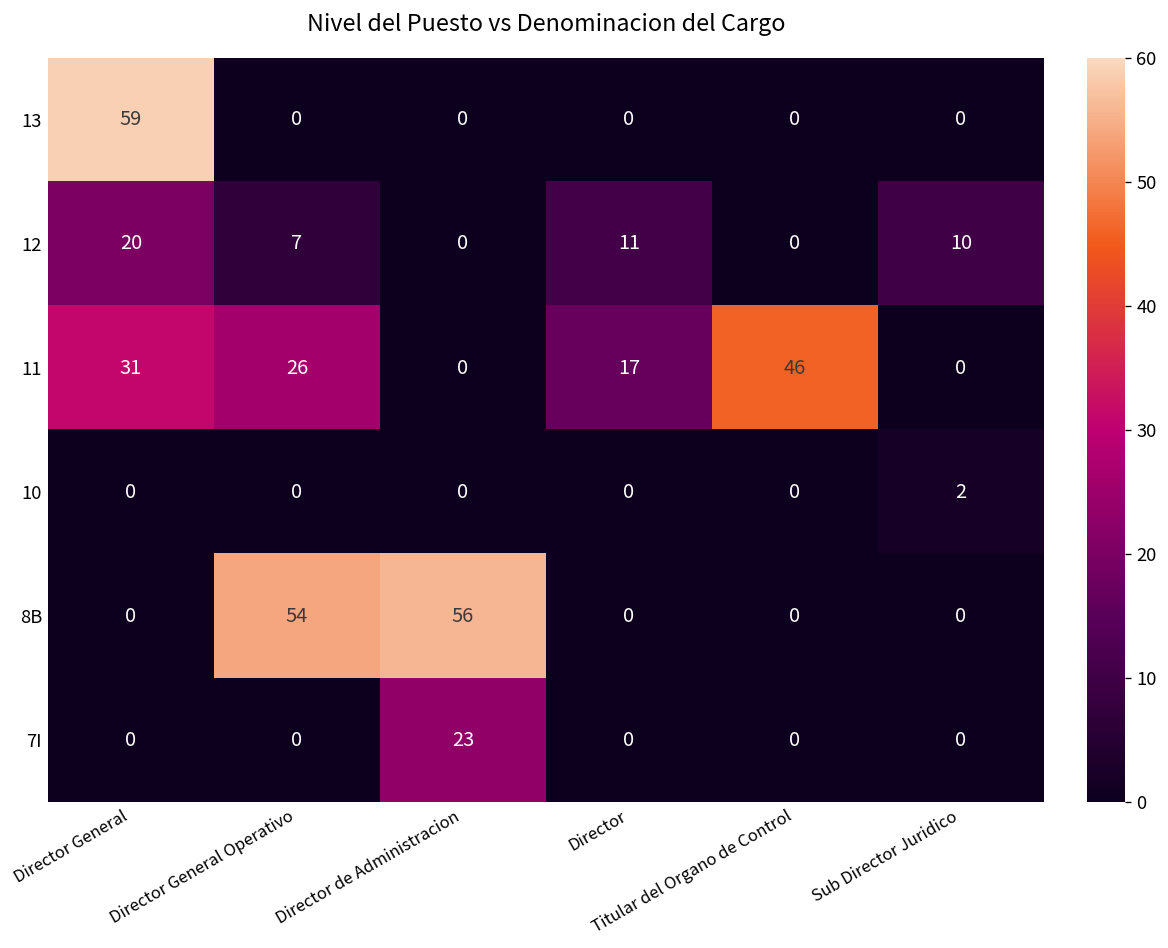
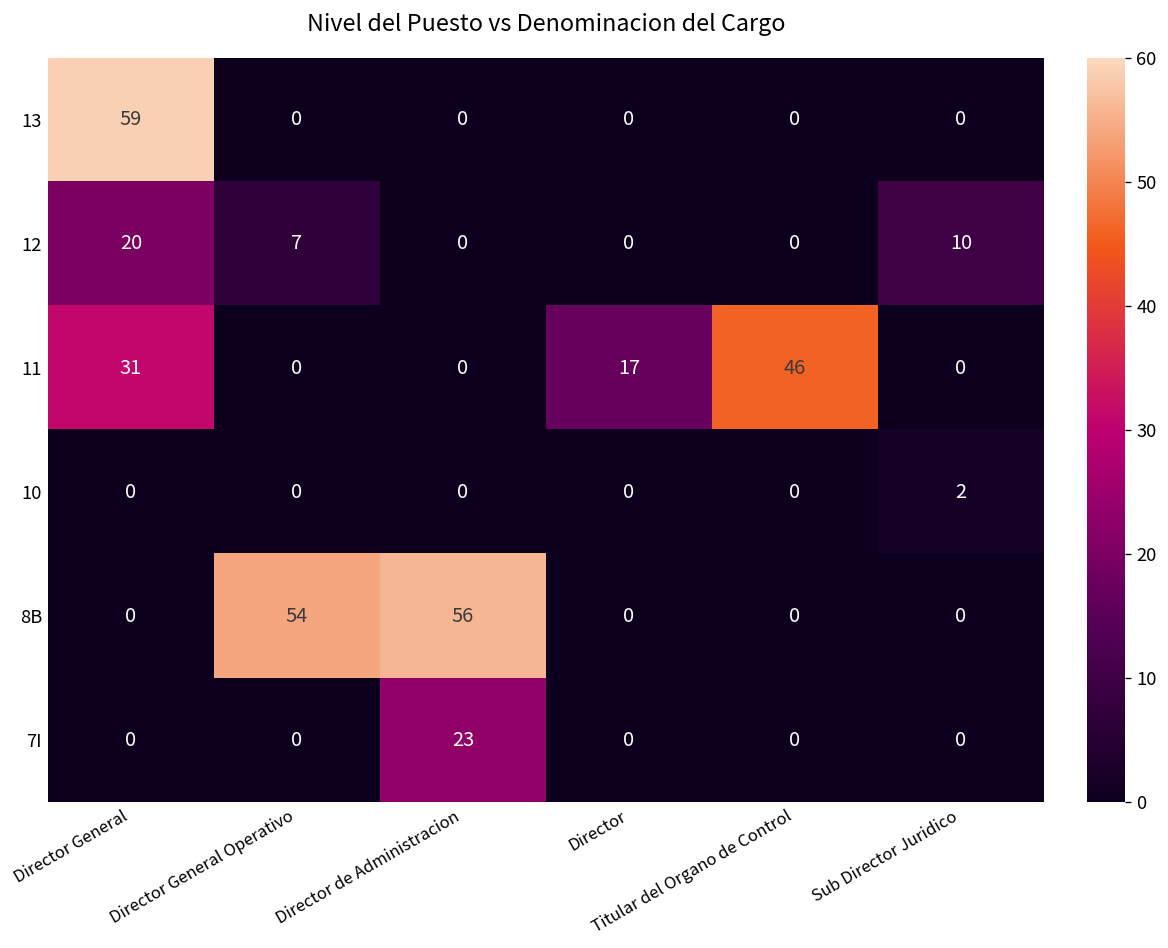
12, Director: 11 -> 0
11, Director General Operativo: 26 -> 0
